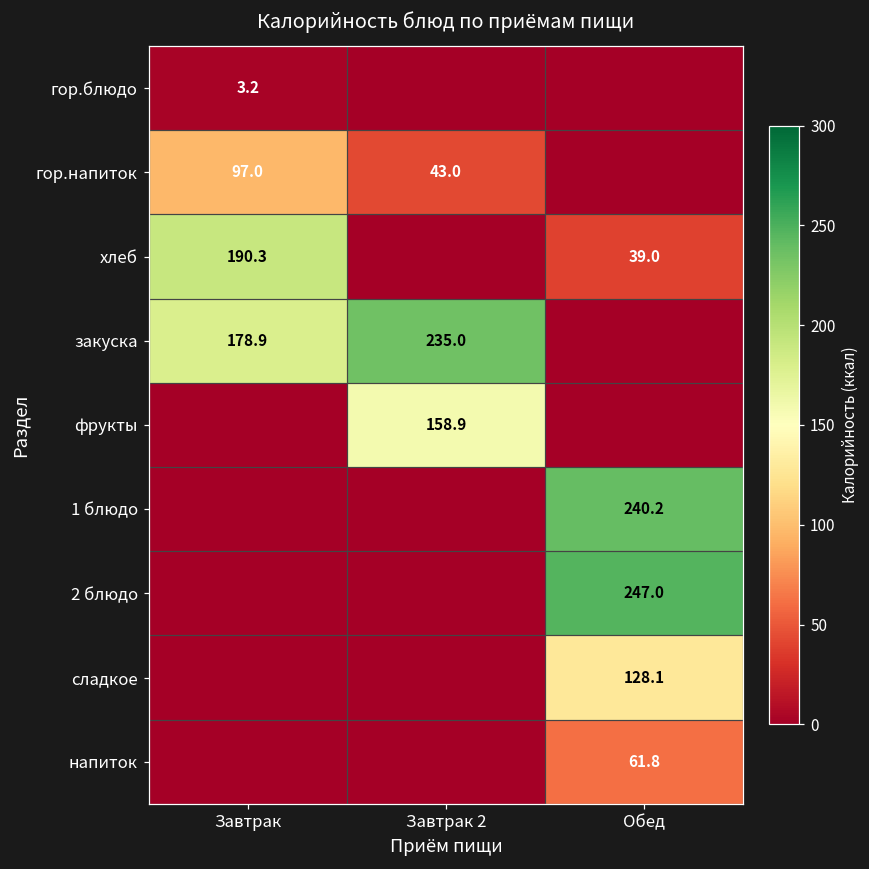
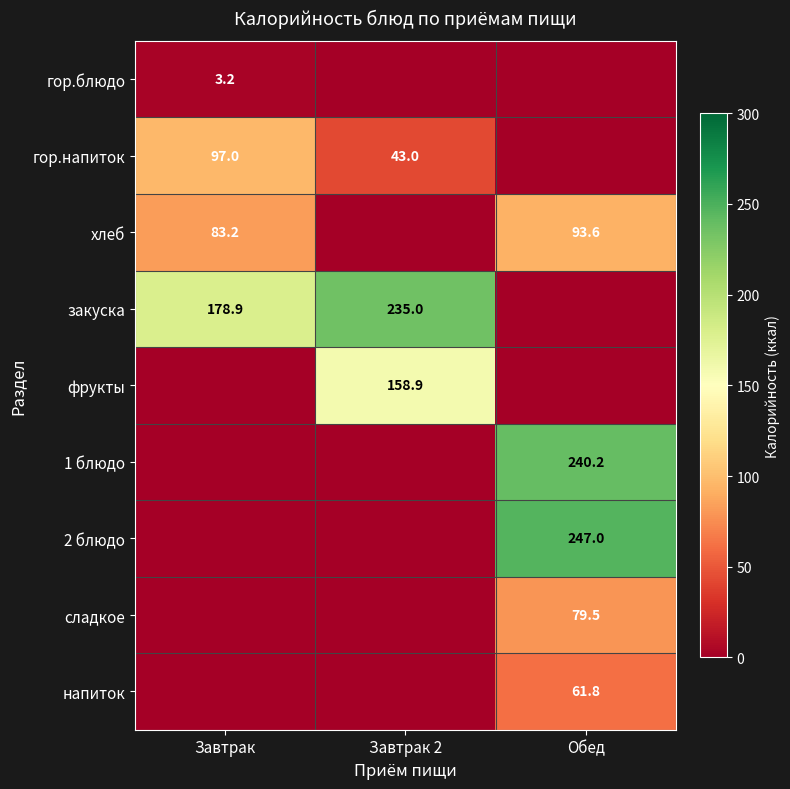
хлеб, Завтрак: 190.3 -> 83.2
хлеб, Обед: 39.0 -> 93.6
сладкое, Обед: 128.1 -> 79.5
